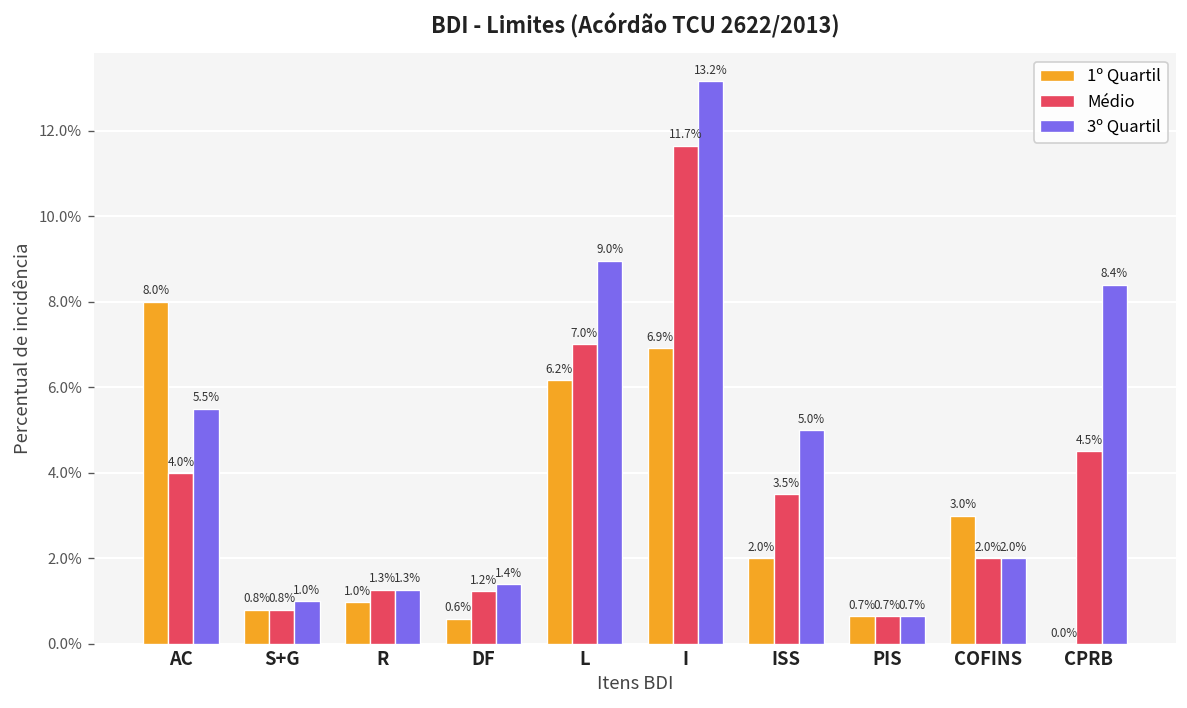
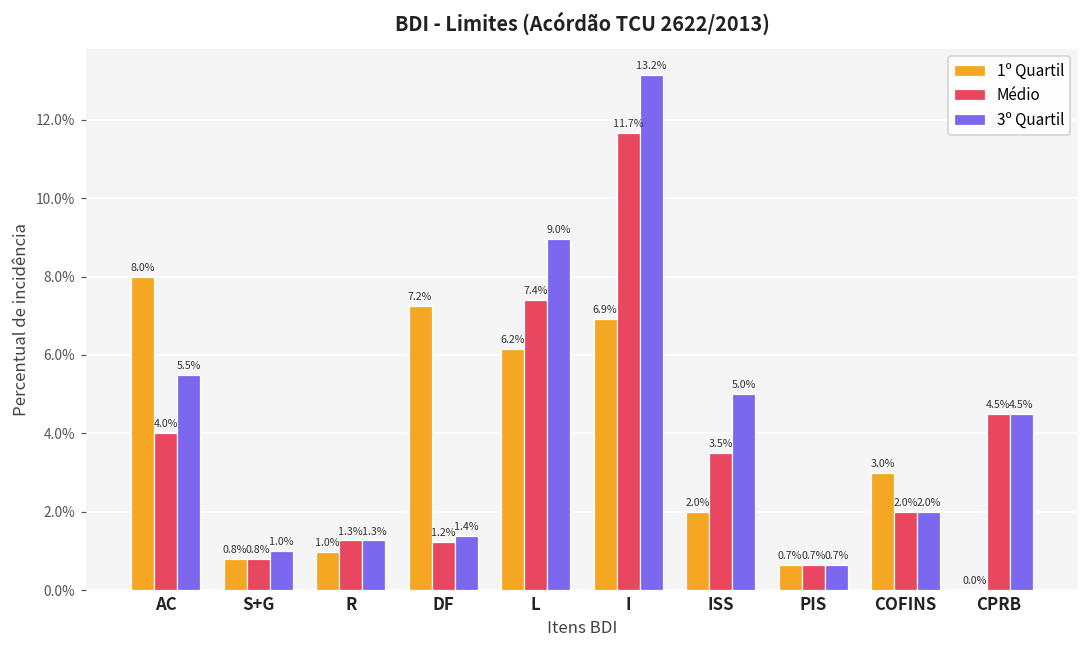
1º Quartil, DF: 0.6% -> 7.2%
Médio, L: 7.0% -> 7.4%
3º Quartil, CPRB: 8.4% -> 4.5%
